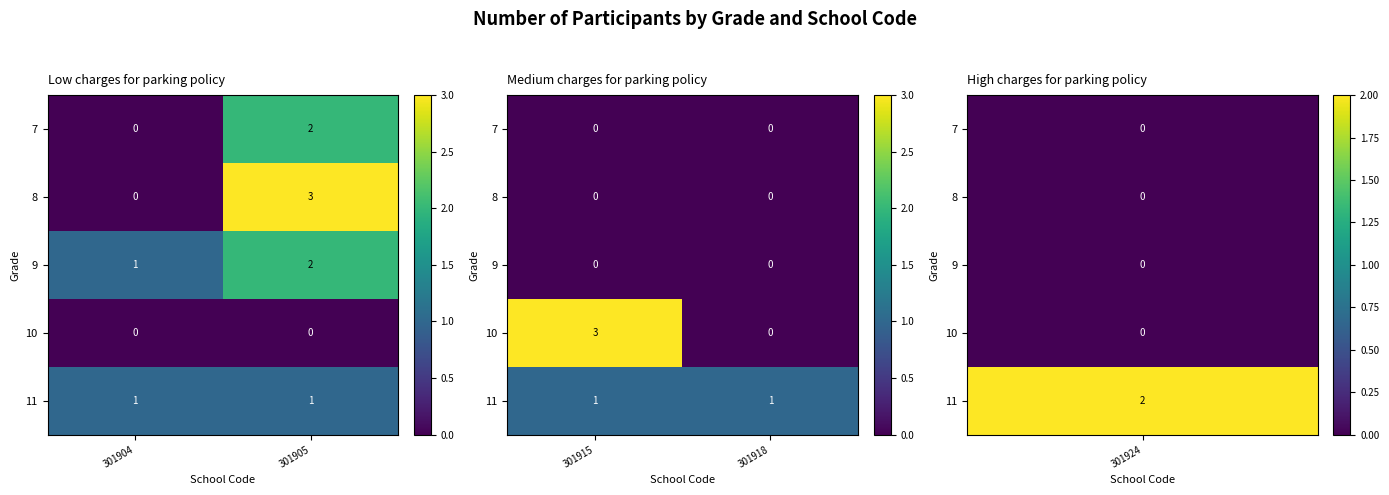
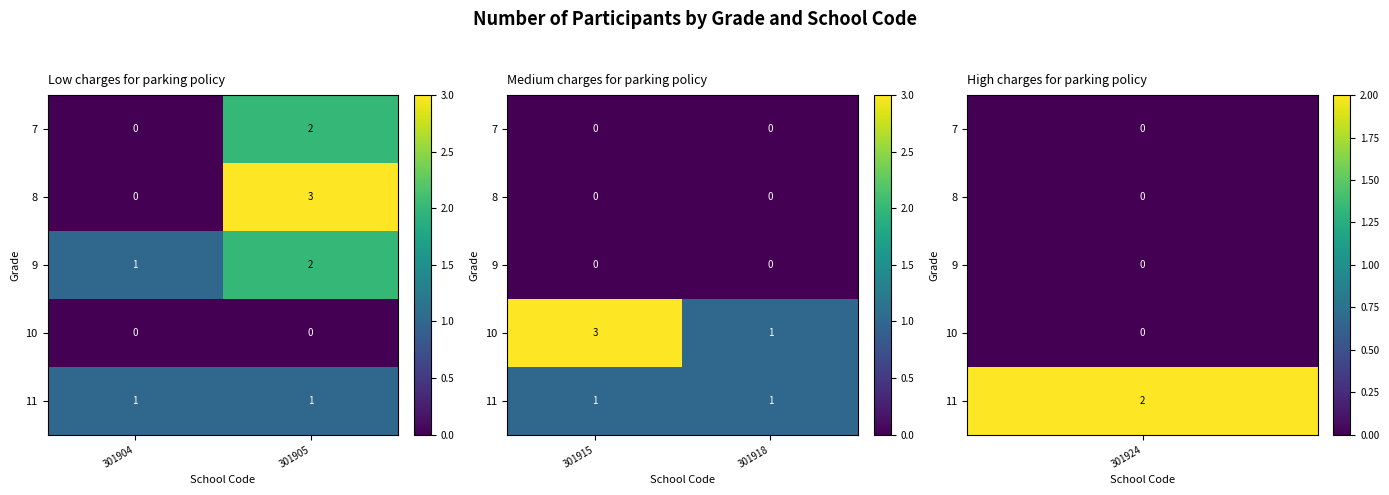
Medium charges for parking policy, 10, 301918: 0 -> 1
